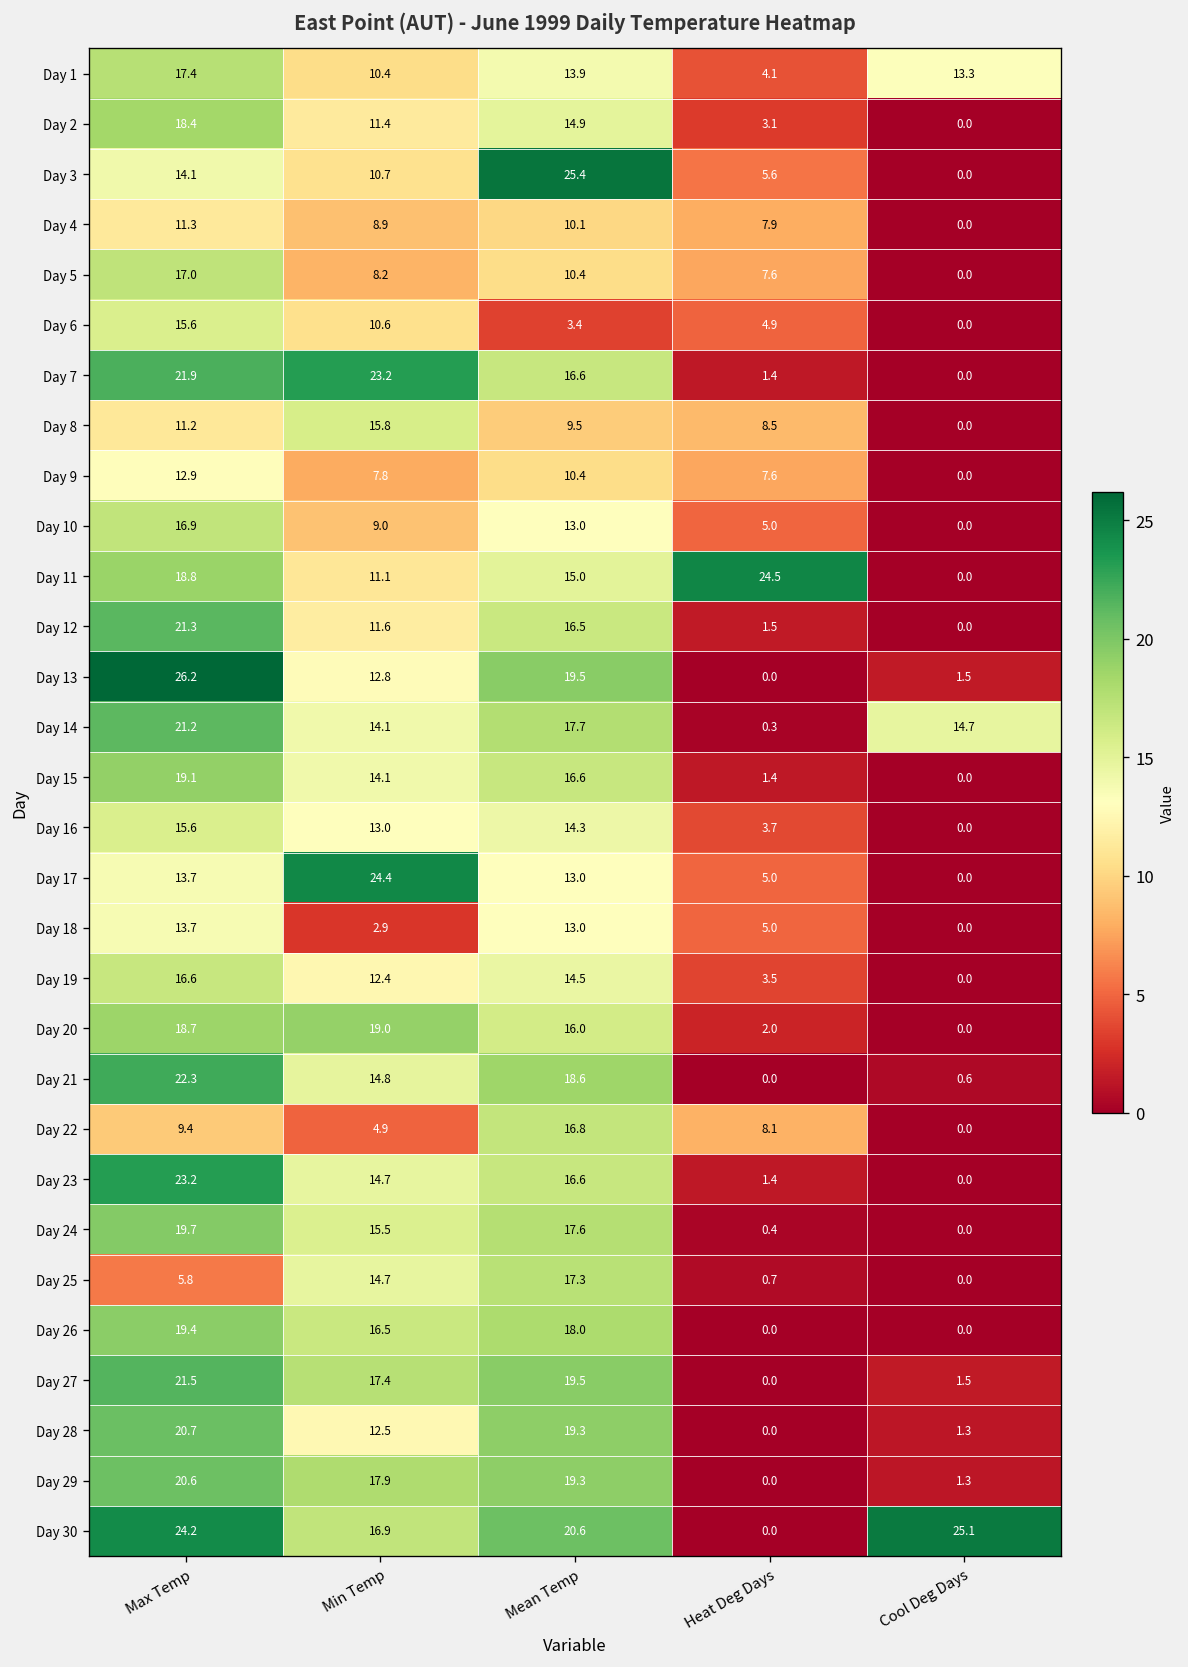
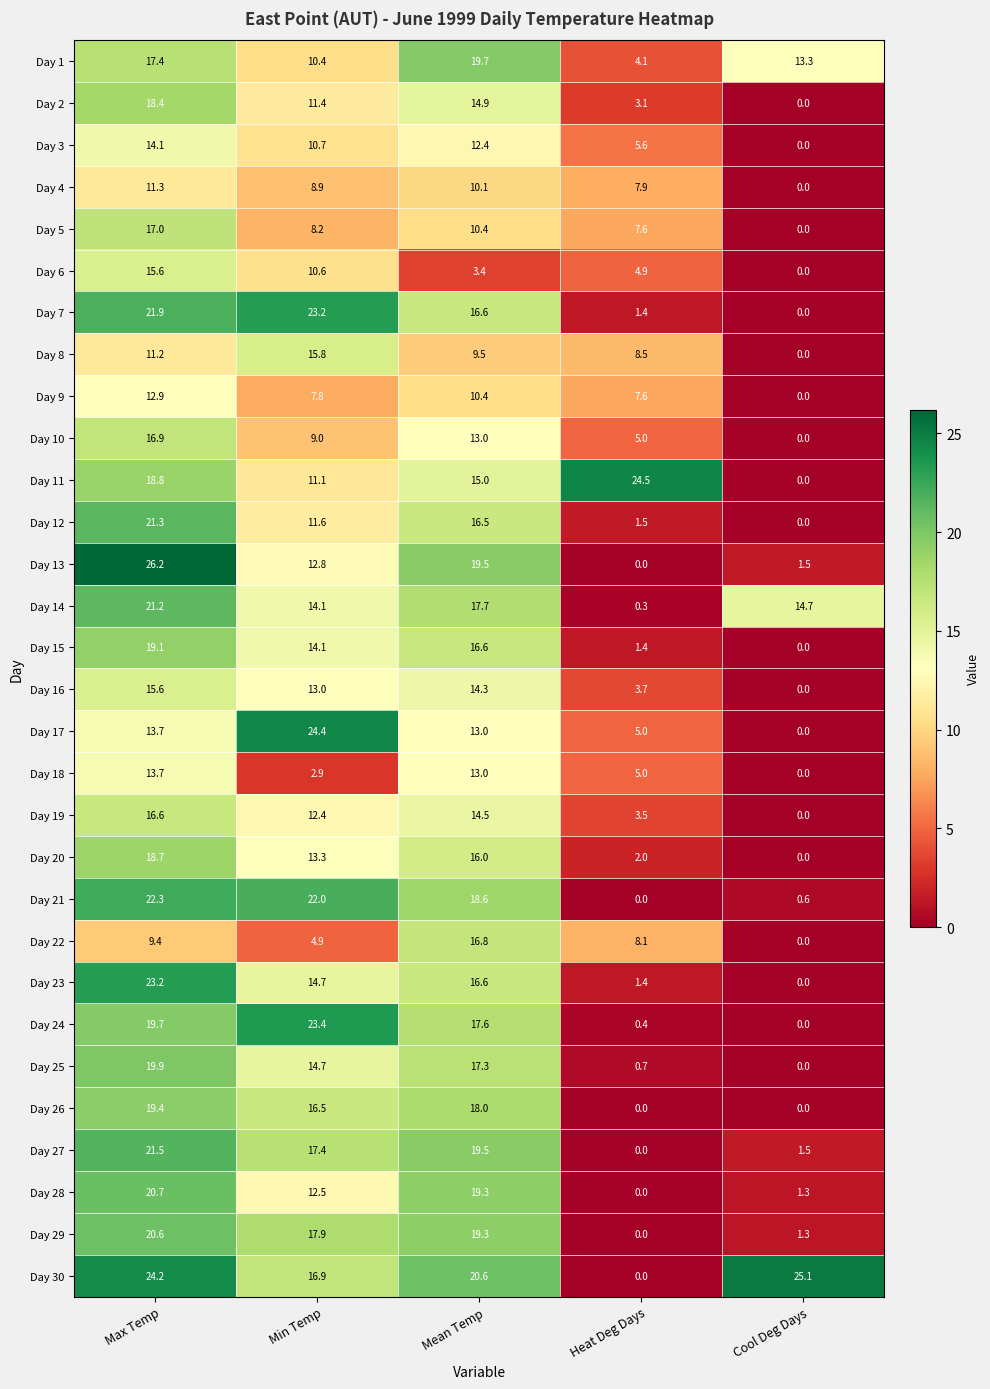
Day 1, Mean Temp: 13.9 -> 19.7
Day 3, Mean Temp: 25.4 -> 12.4
Day 20, Min Temp: 19.0 -> 13.3
Day 21, Min Temp: 14.8 -> 22.0
Day 24, Min Temp: 15.5 -> 23.4
Day 25, Max Temp: 5.8 -> 19.9
